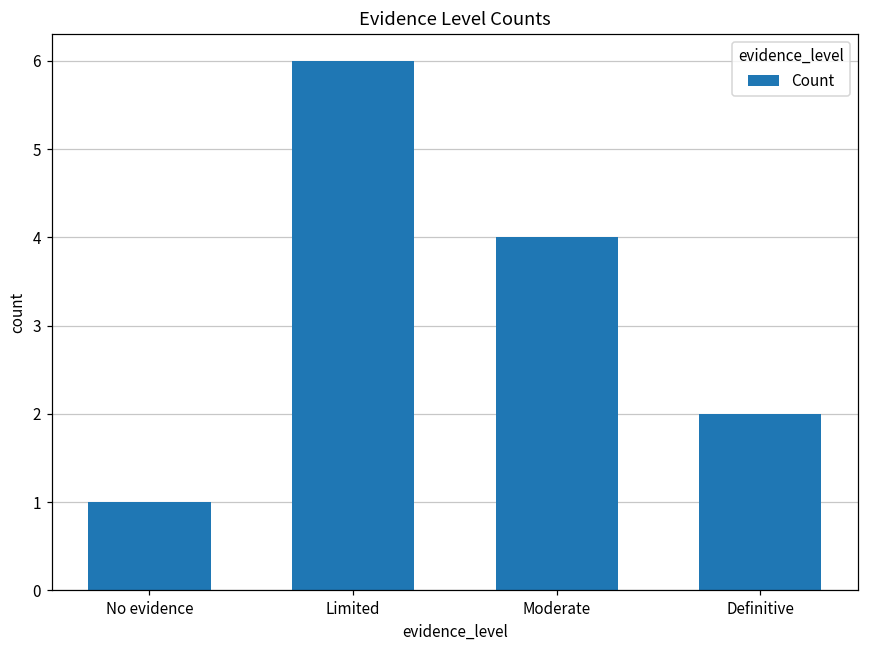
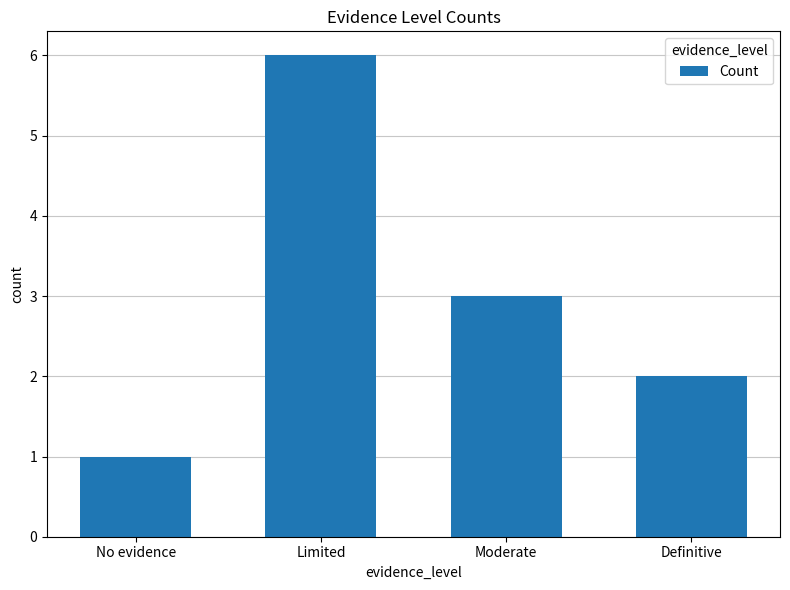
Moderate: 4 -> 3
